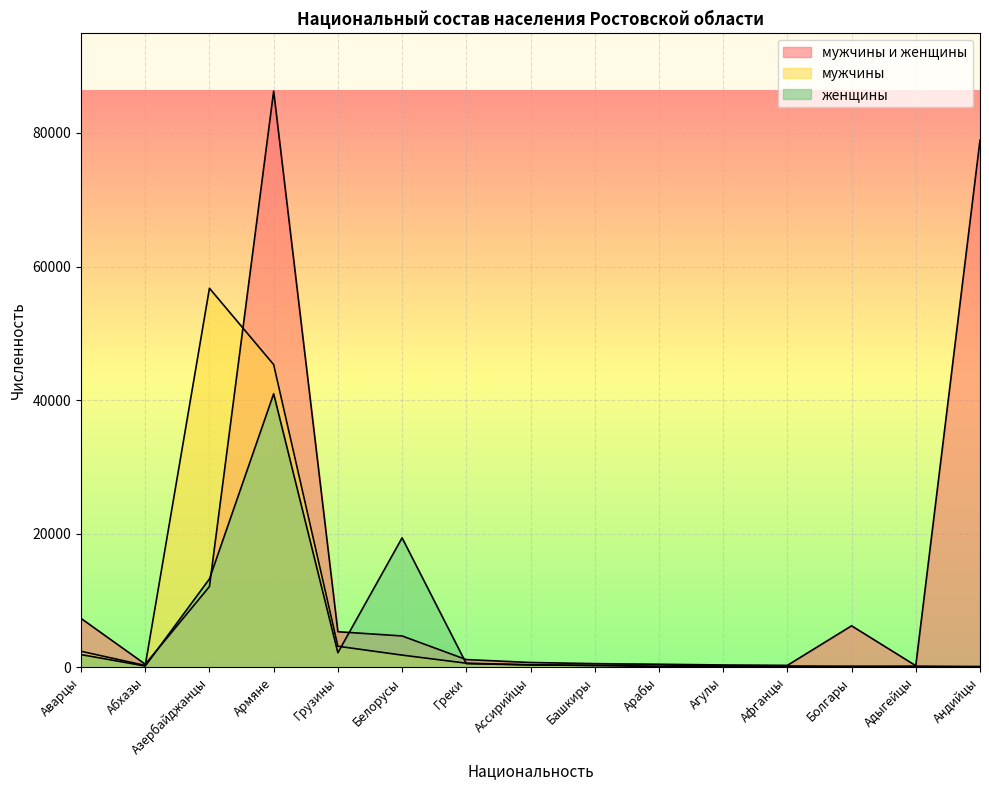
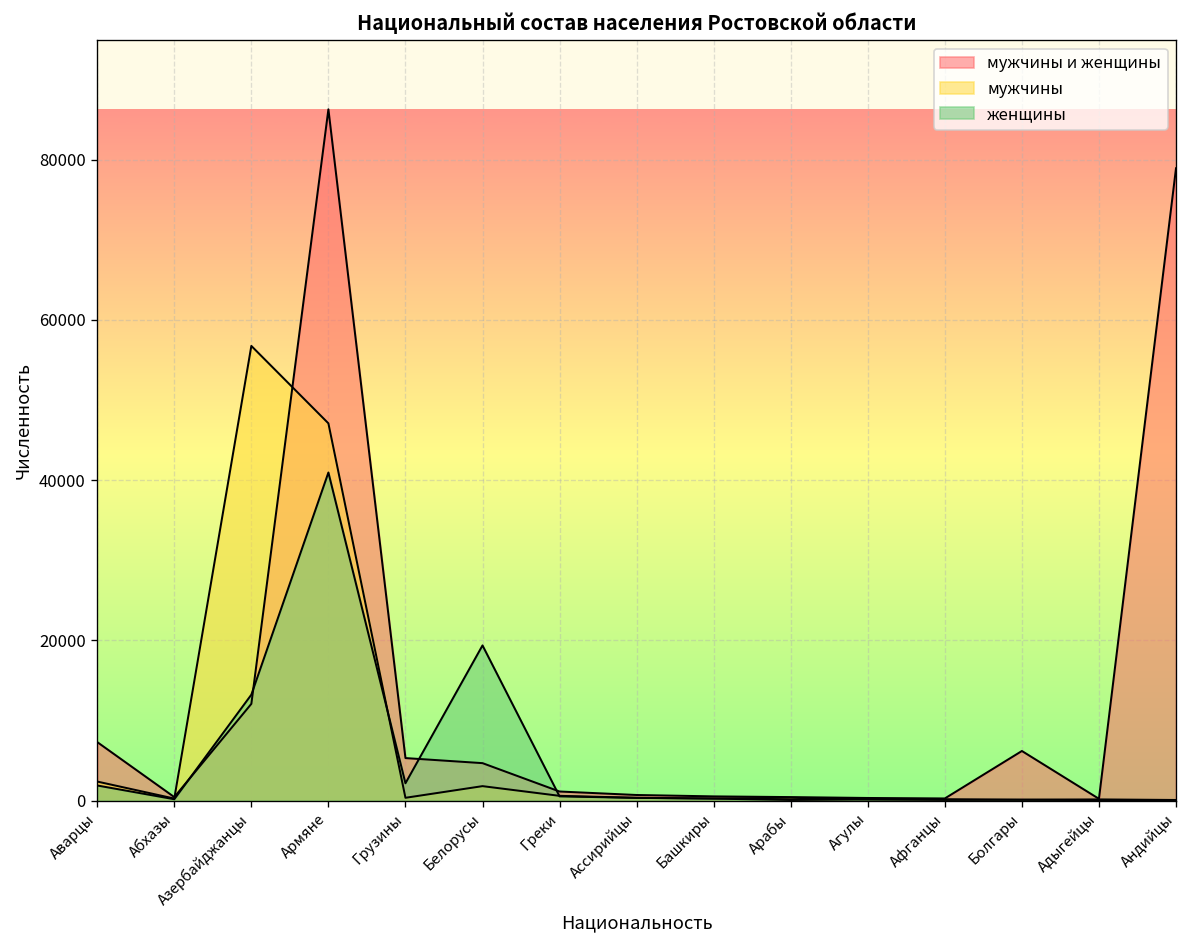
мужчины, Армяне: 45000 -> 47000
мужчины, Грузины: 3000 -> 0
